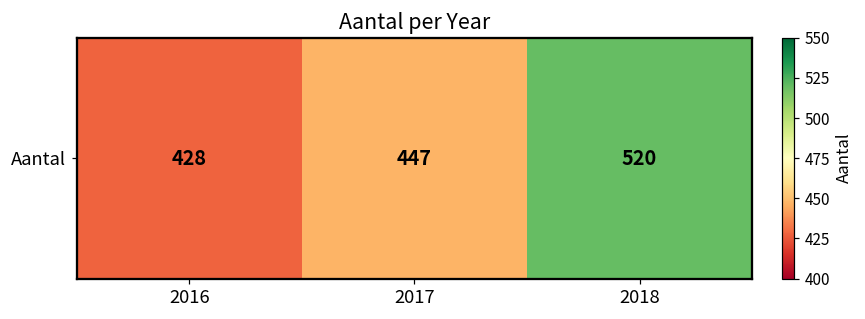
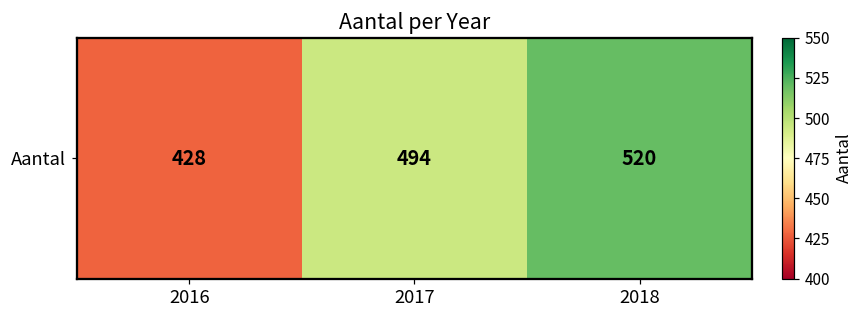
Aantal, 2017: 447 -> 494
